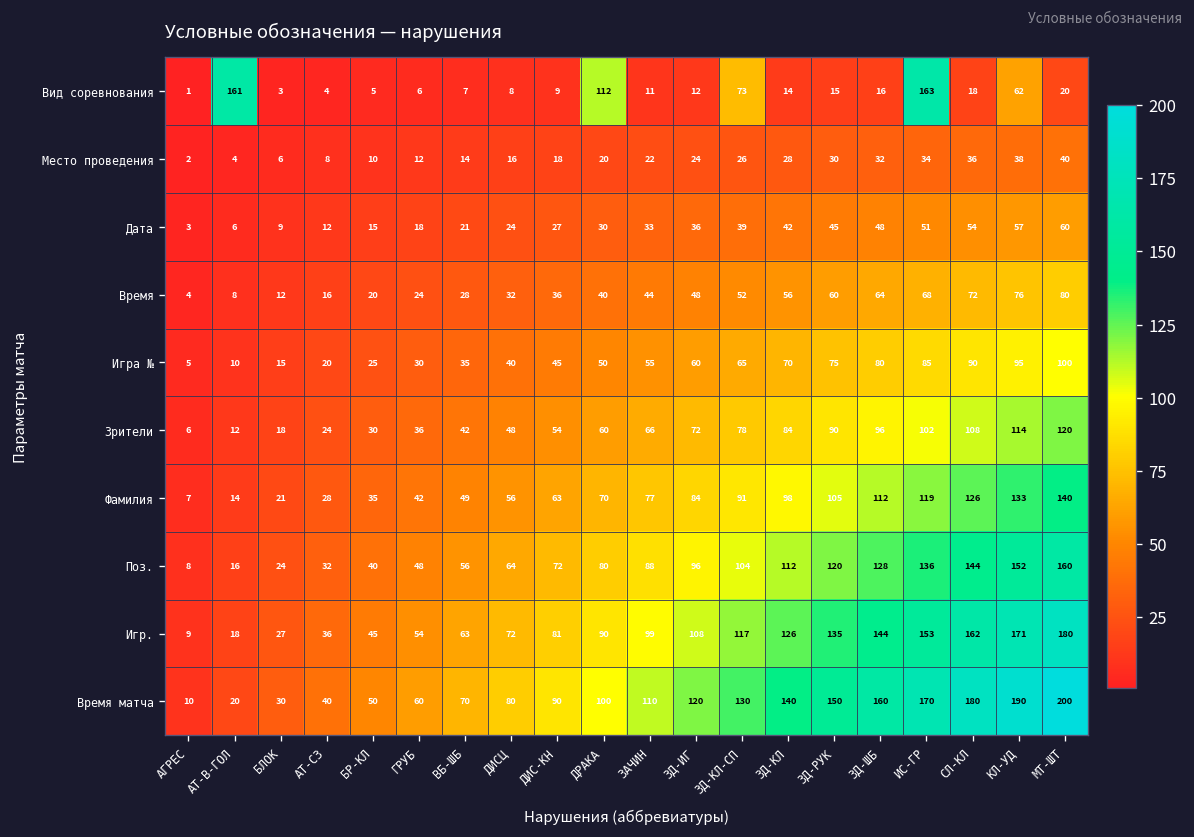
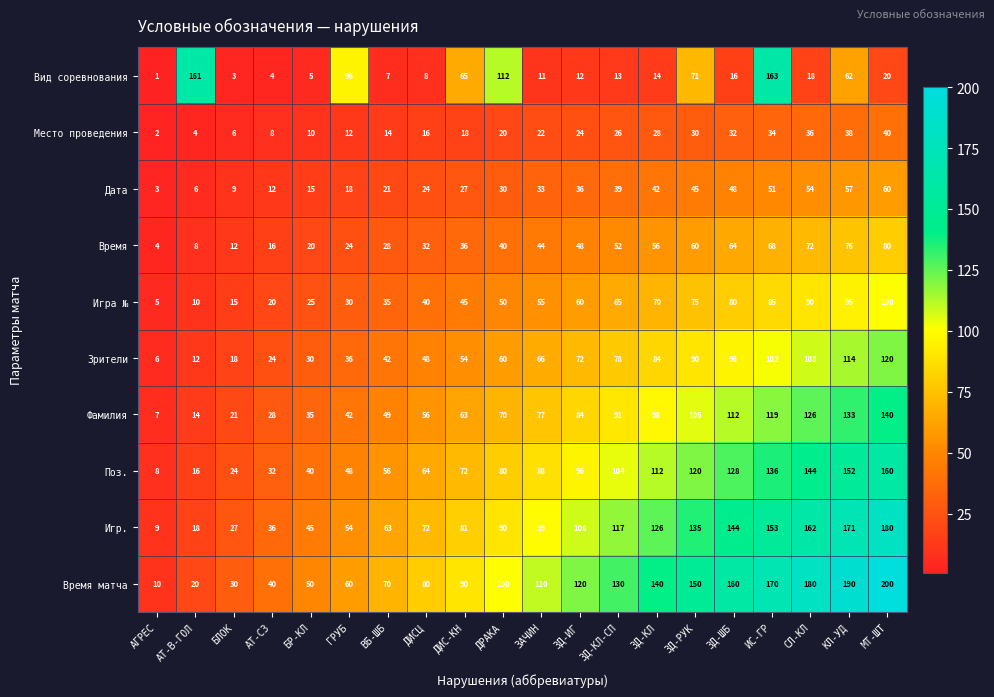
Вид соревнования, ГРУБ: 6 -> 96
Вид соревнования, ДИС-КН: 9 -> 65
Вид соревнования, ЗД-КЛ-СП: 73 -> 13
Вид соревнования, ЗД-РУК: 15 -> 71
